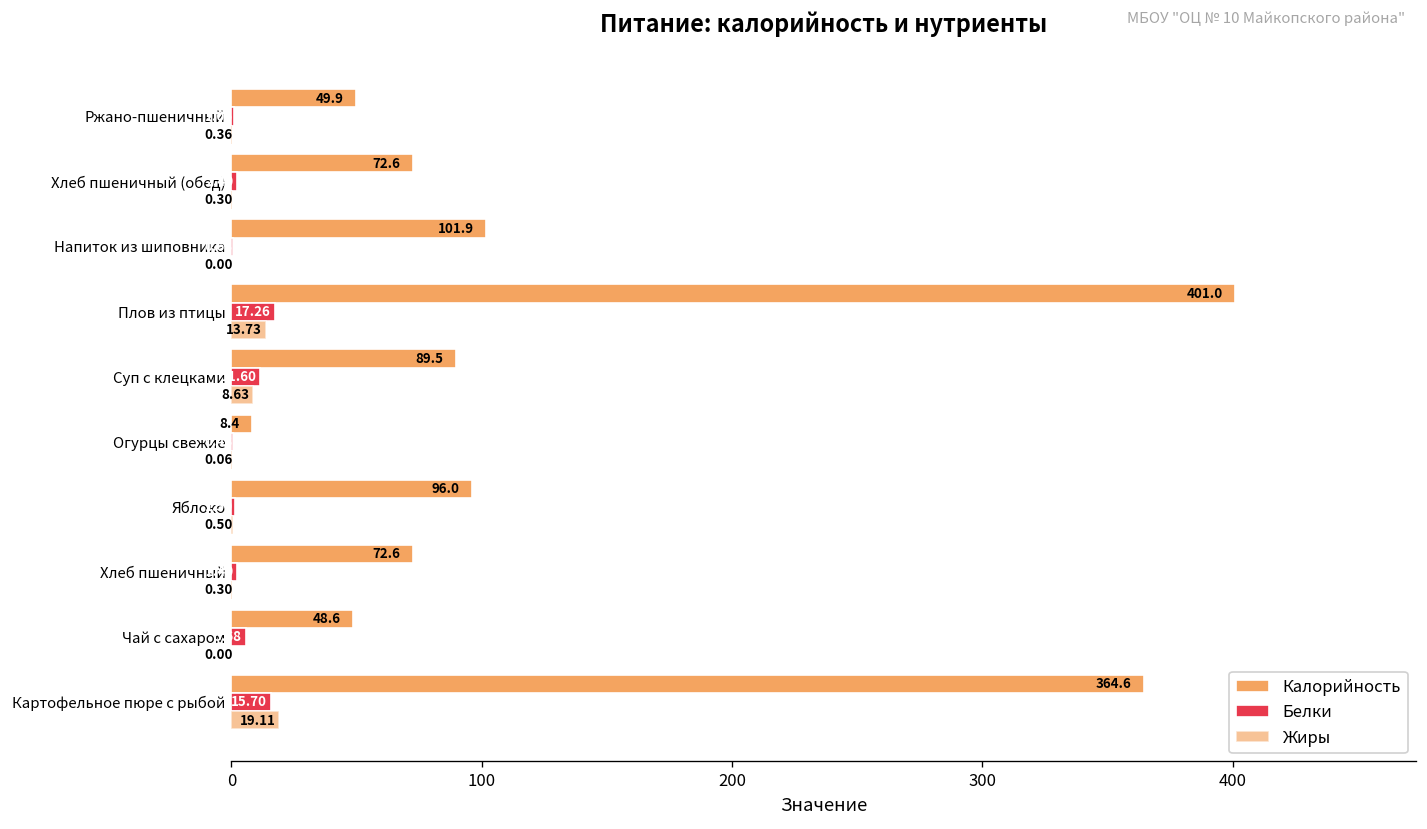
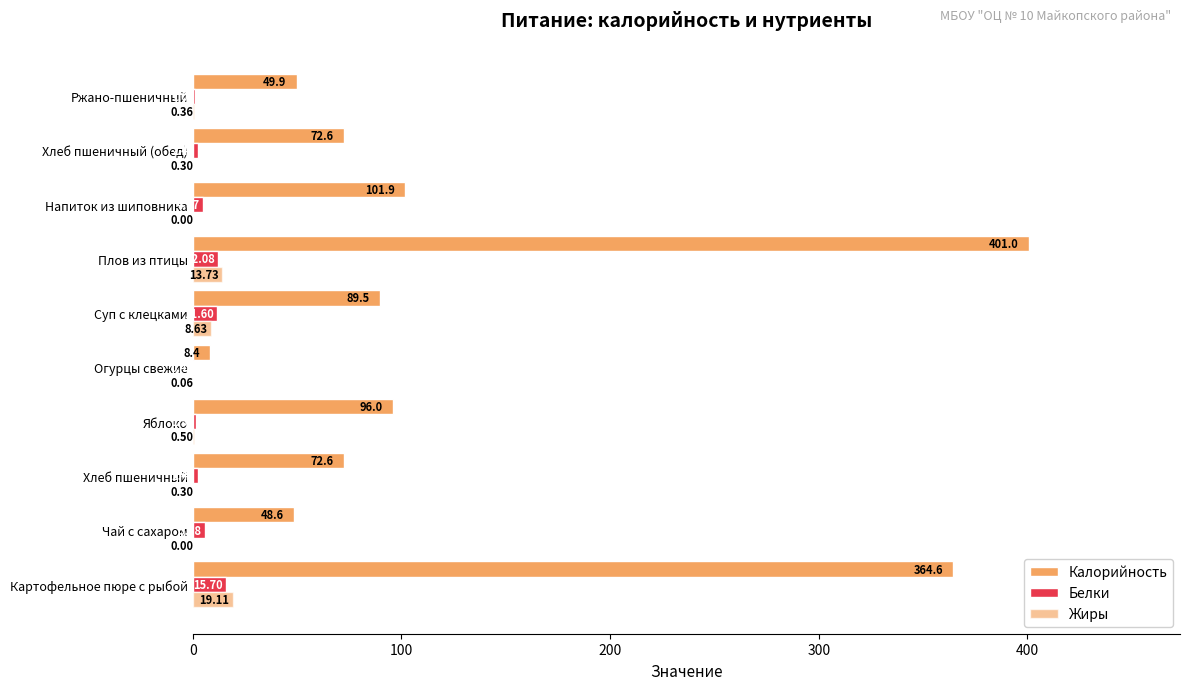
Белки, Напиток из шиповника: 1 -> 5
Белки, Плов из птицы: 17.26 -> 12.08
